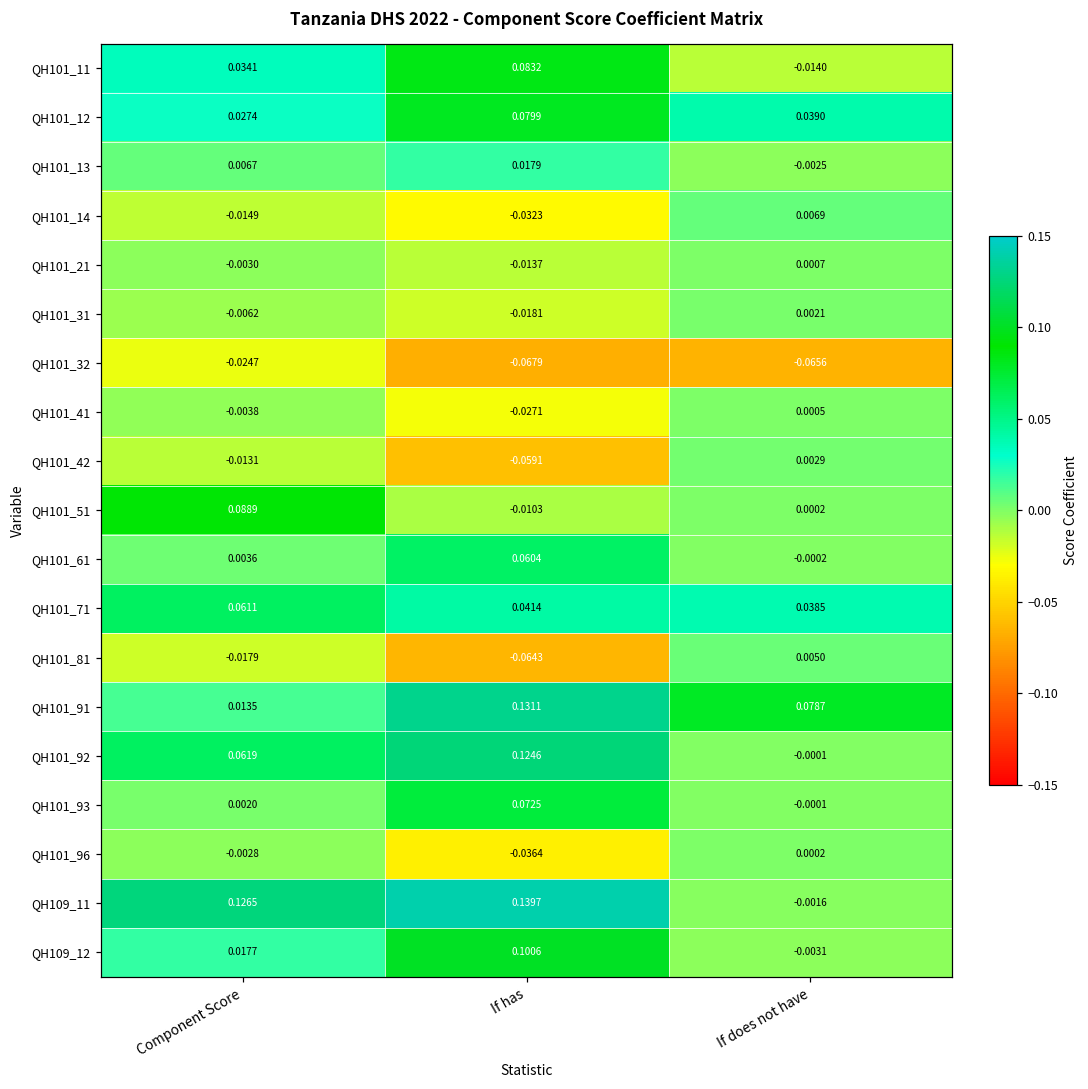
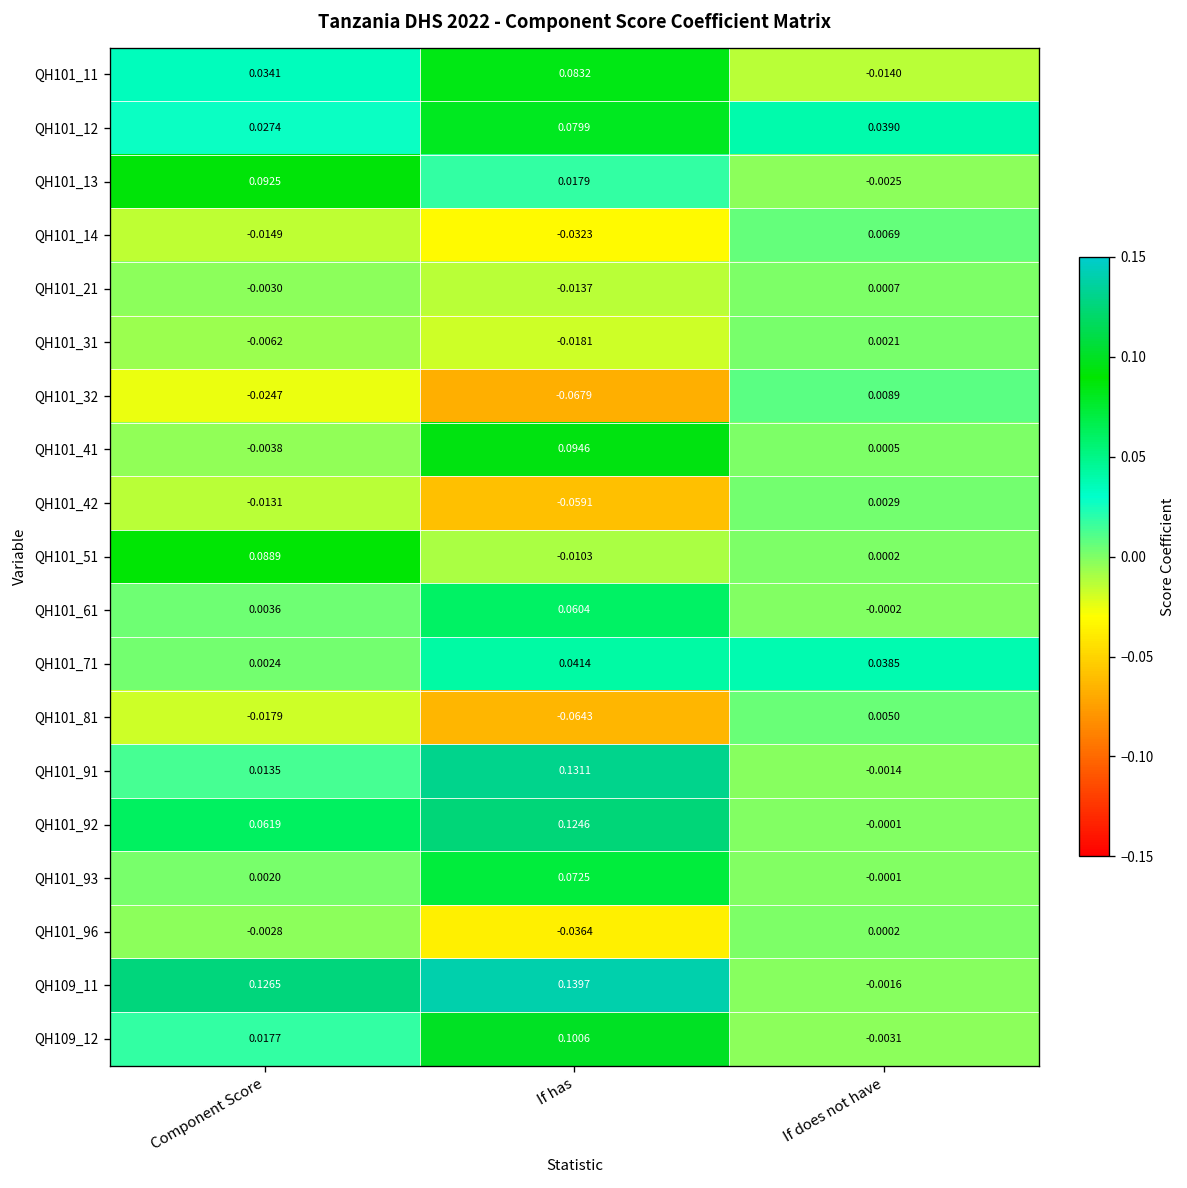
QH101_13, Component Score: 0.0067 -> 0.0925
QH101_32, If does not have: -0.0656 -> 0.0089
QH101_41, If has: -0.0271 -> 0.0946
QH101_71, Component Score: 0.0611 -> 0.0024
QH101_91, If does not have: 0.0787 -> -0.0014
